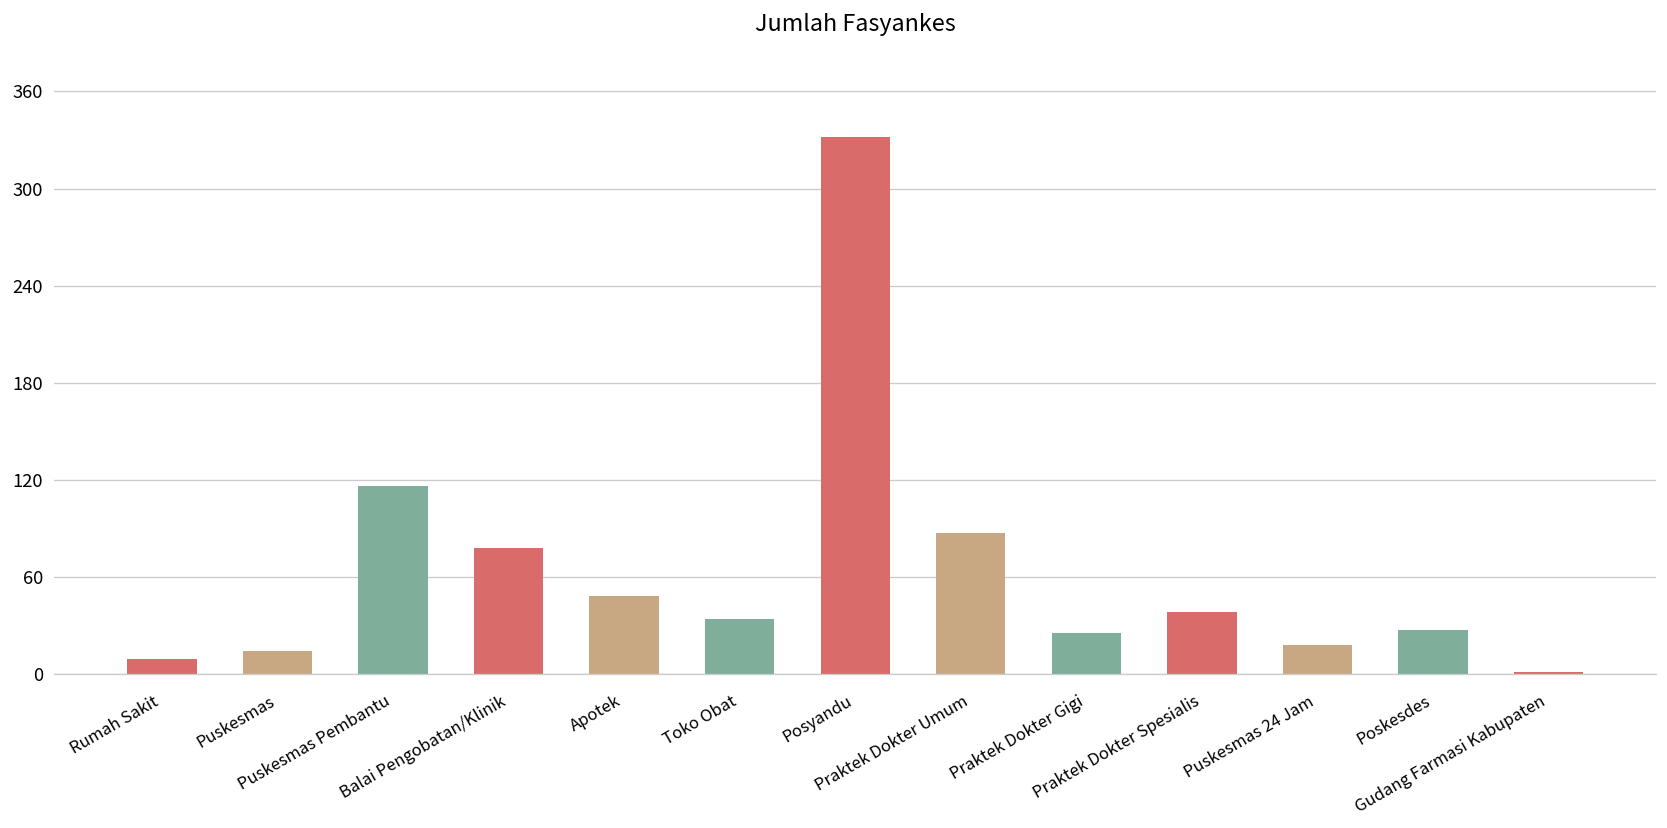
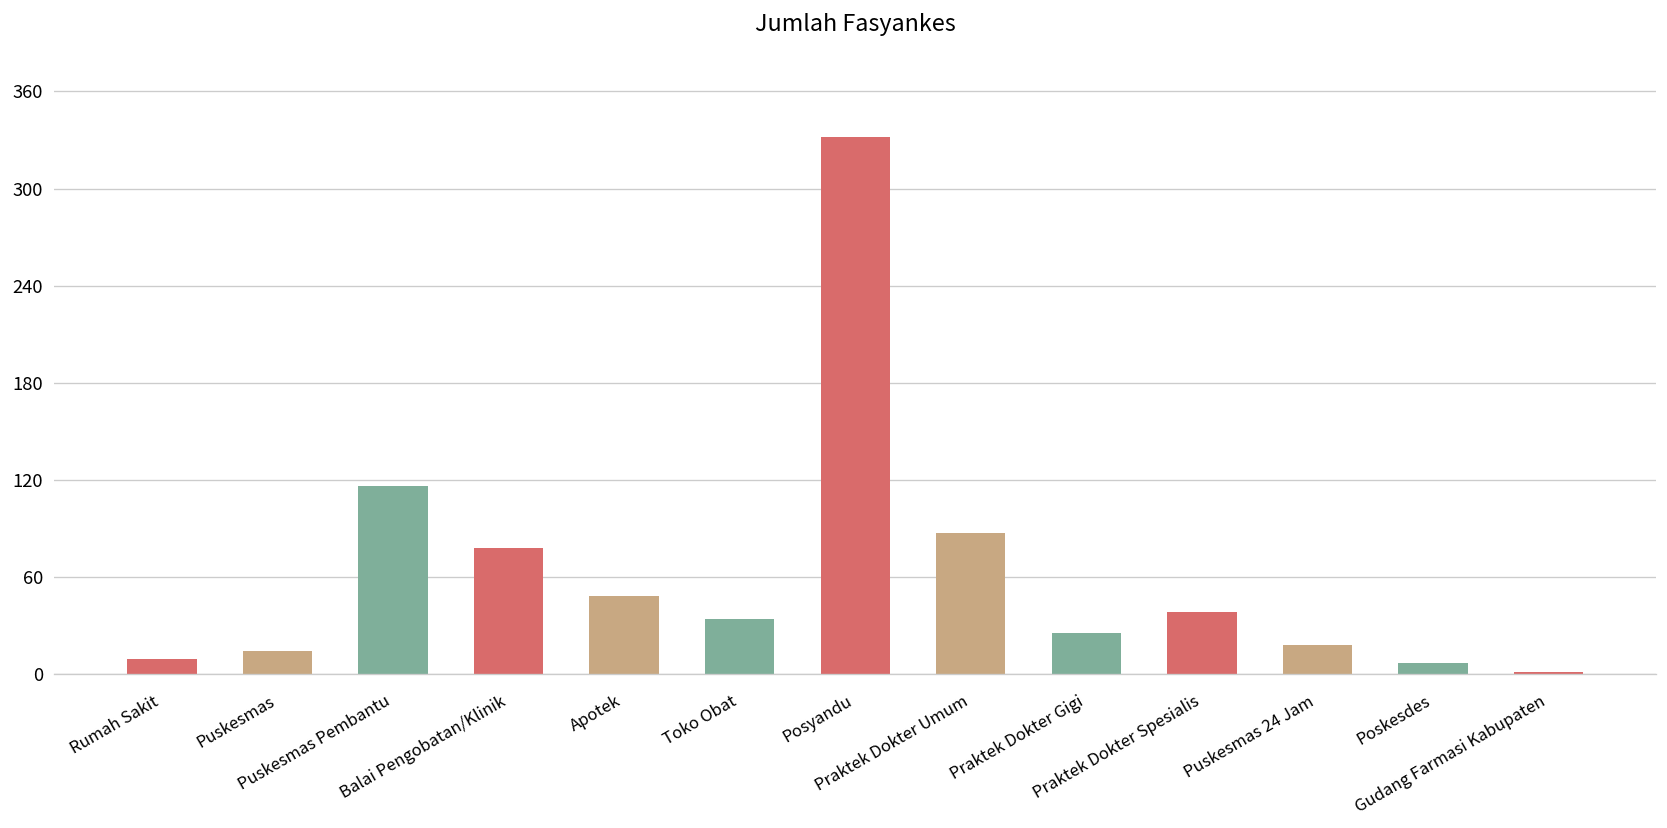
Poskesdes: 27 -> 7
